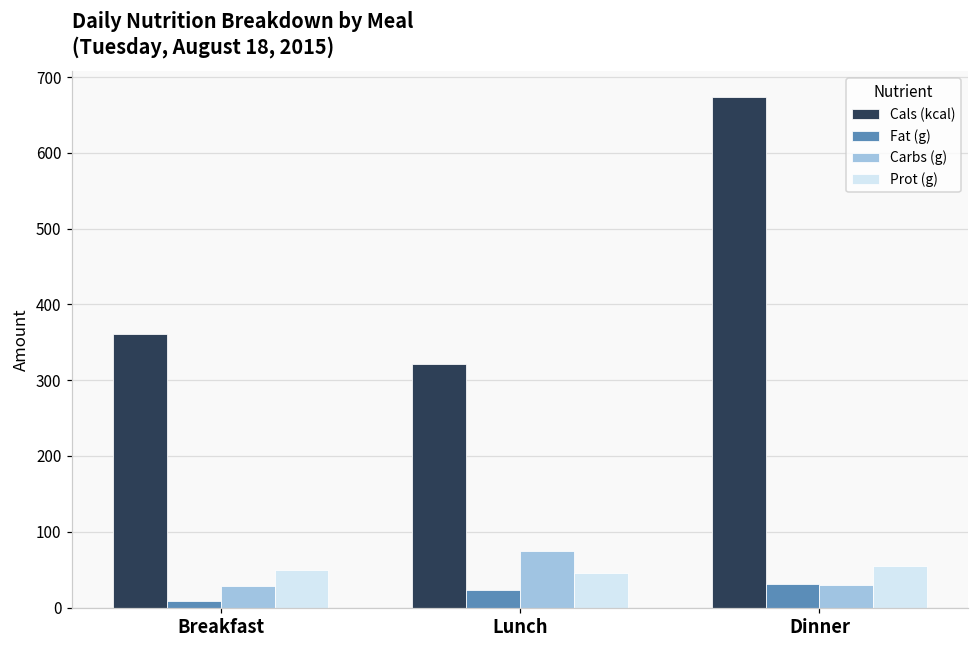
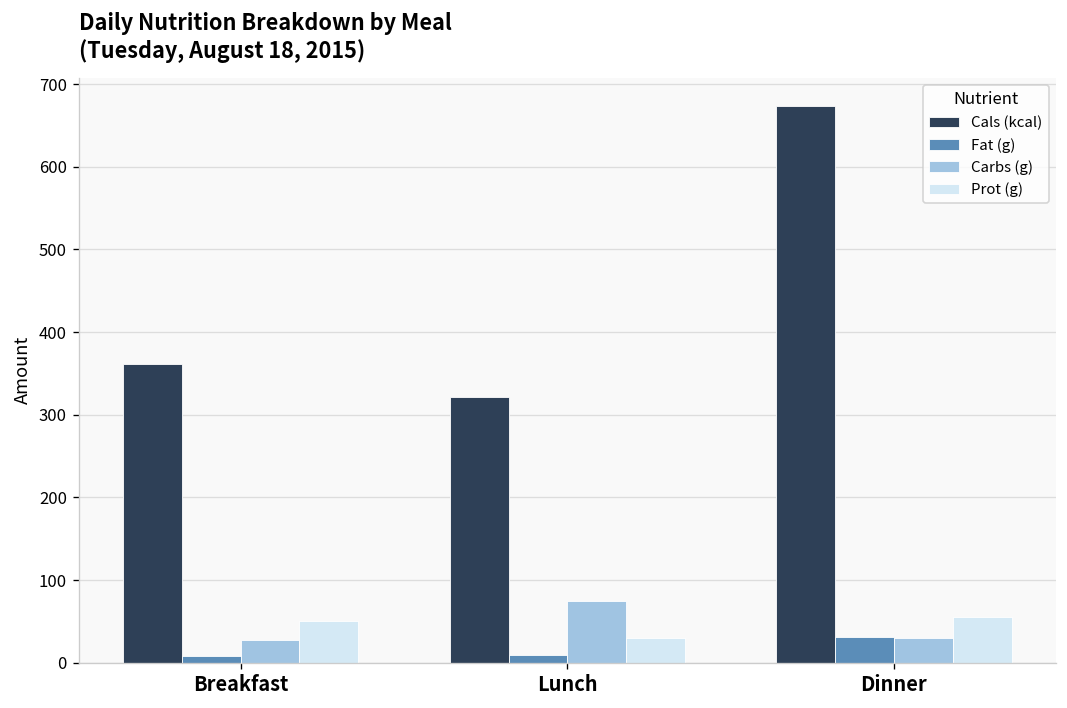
Fat (g), Lunch: 20 -> 10
Prot (g), Lunch: 50 -> 30
